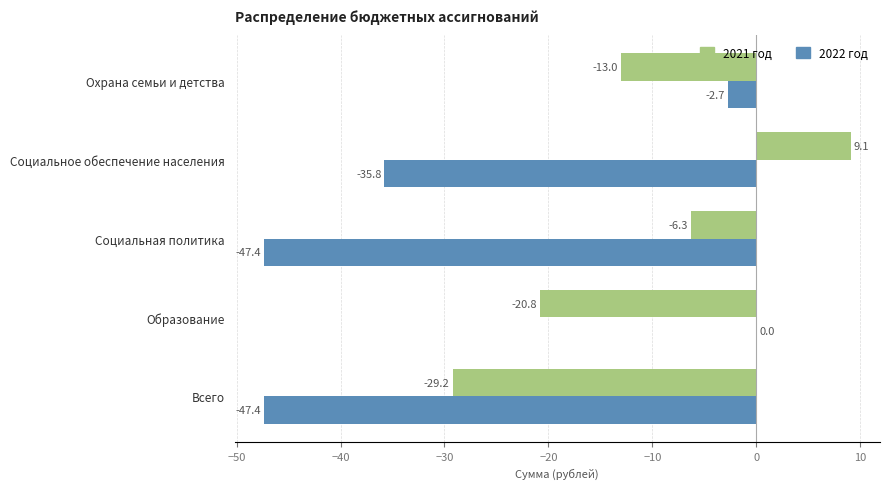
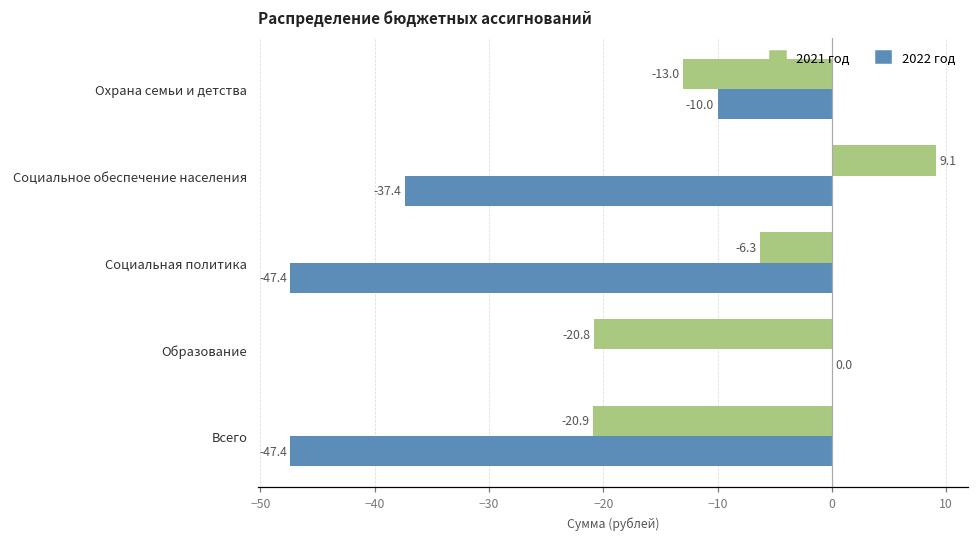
2022 год, Охрана семьи и детства: -2.7 -> -10.0
2022 год, Социальное обеспечение населения: -35.8 -> -37.4
2021 год, Всего: -29.2 -> -20.9
